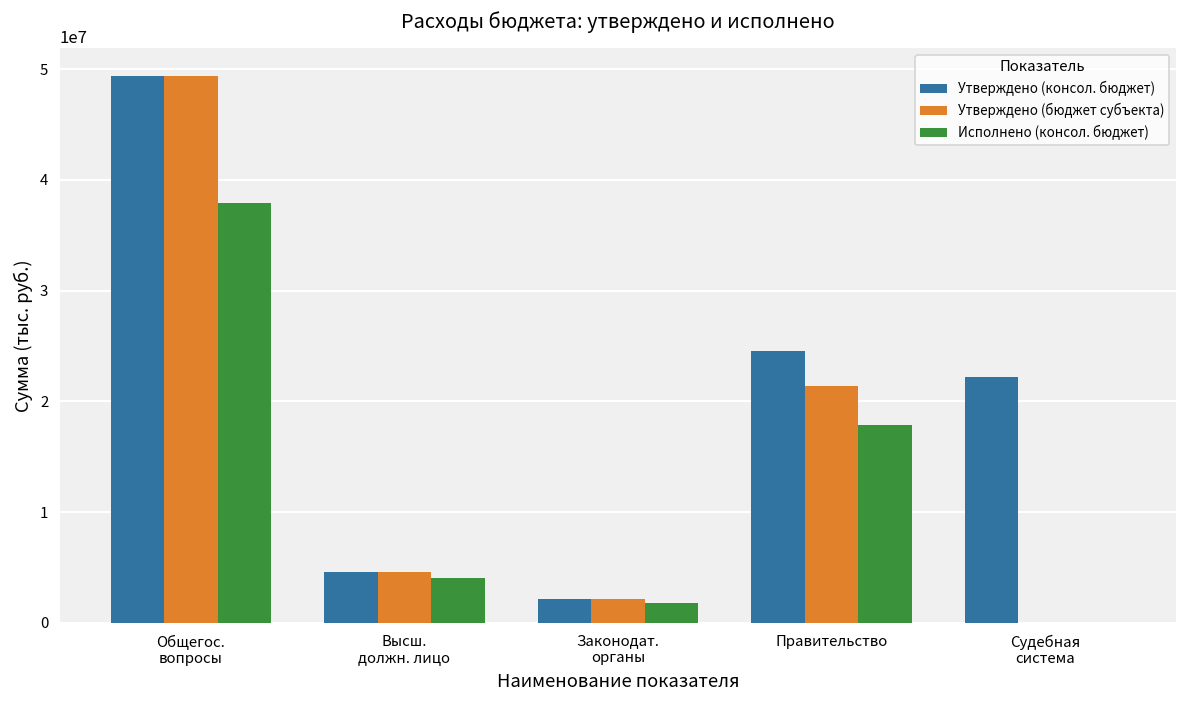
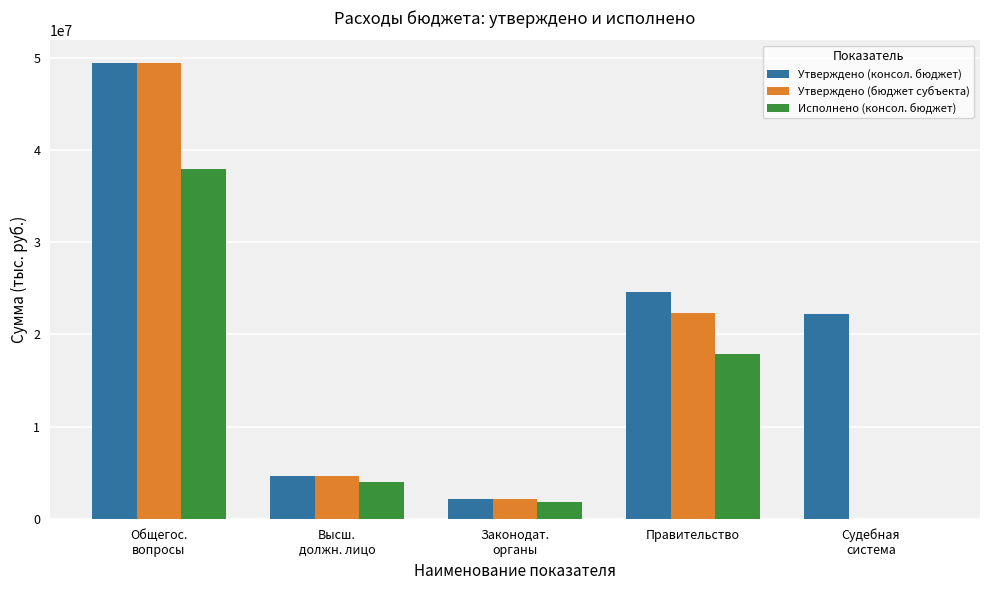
Утверждено (бюджет субъекта), Правительство: 21000000 -> 22000000
